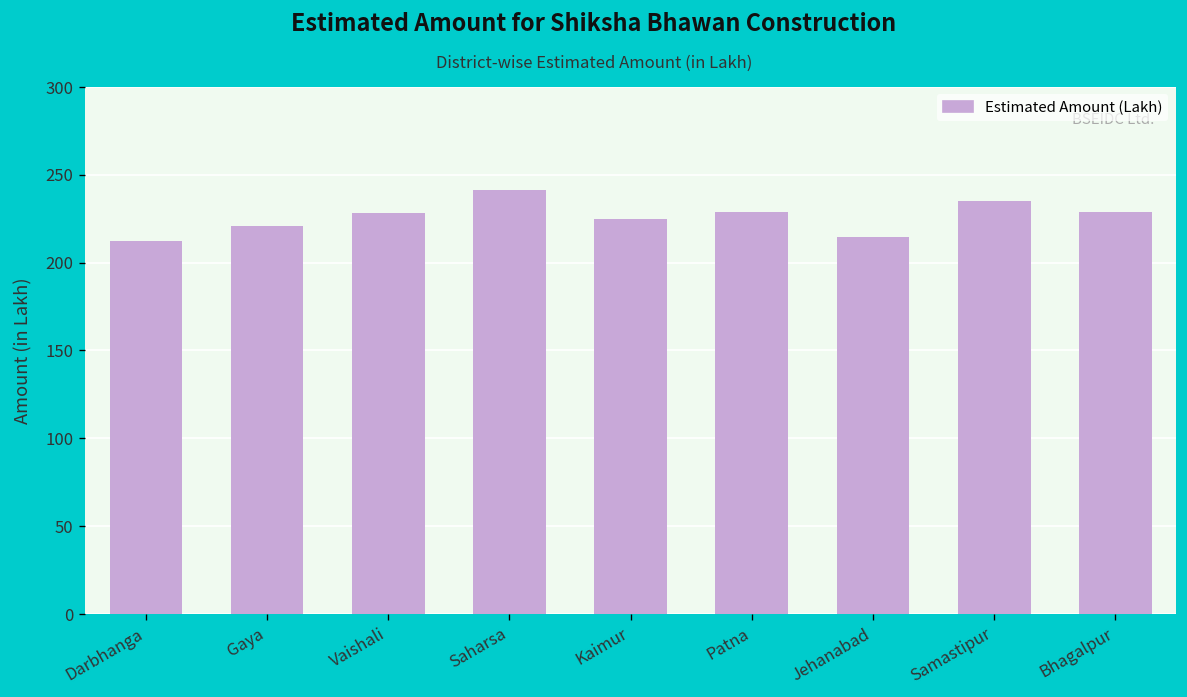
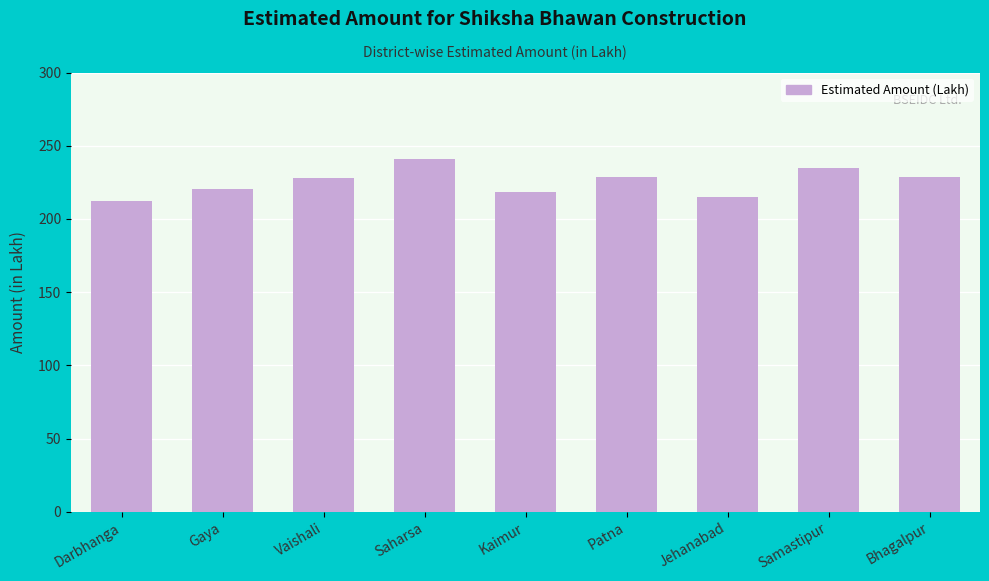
Kaimur: 225 -> 219
